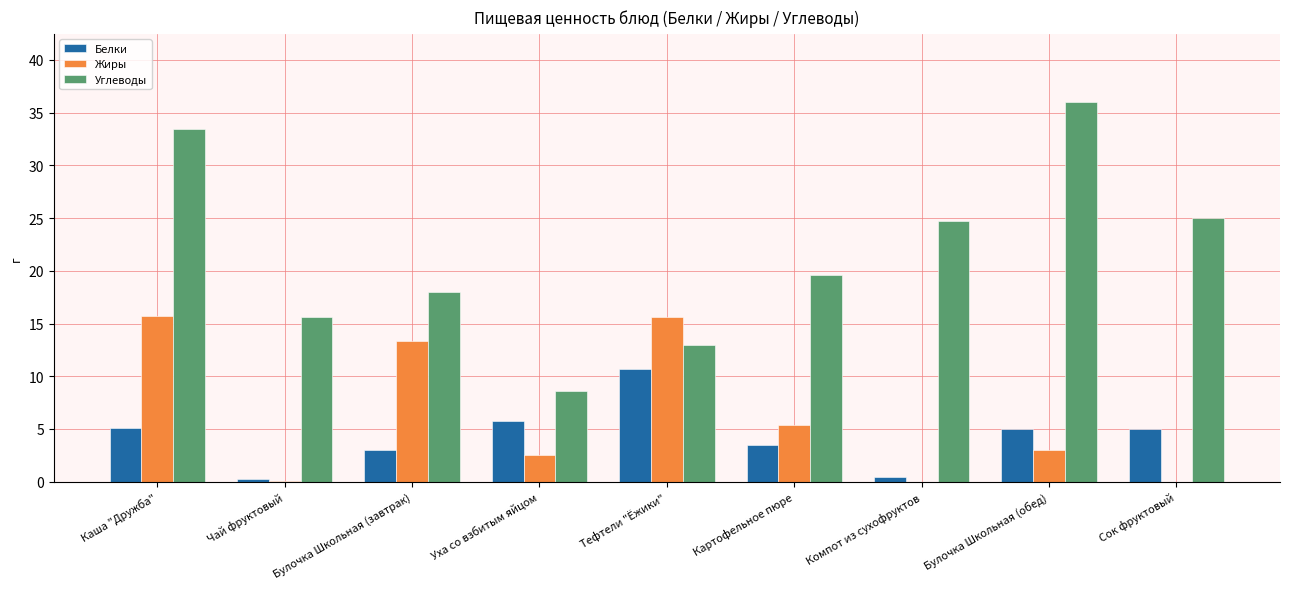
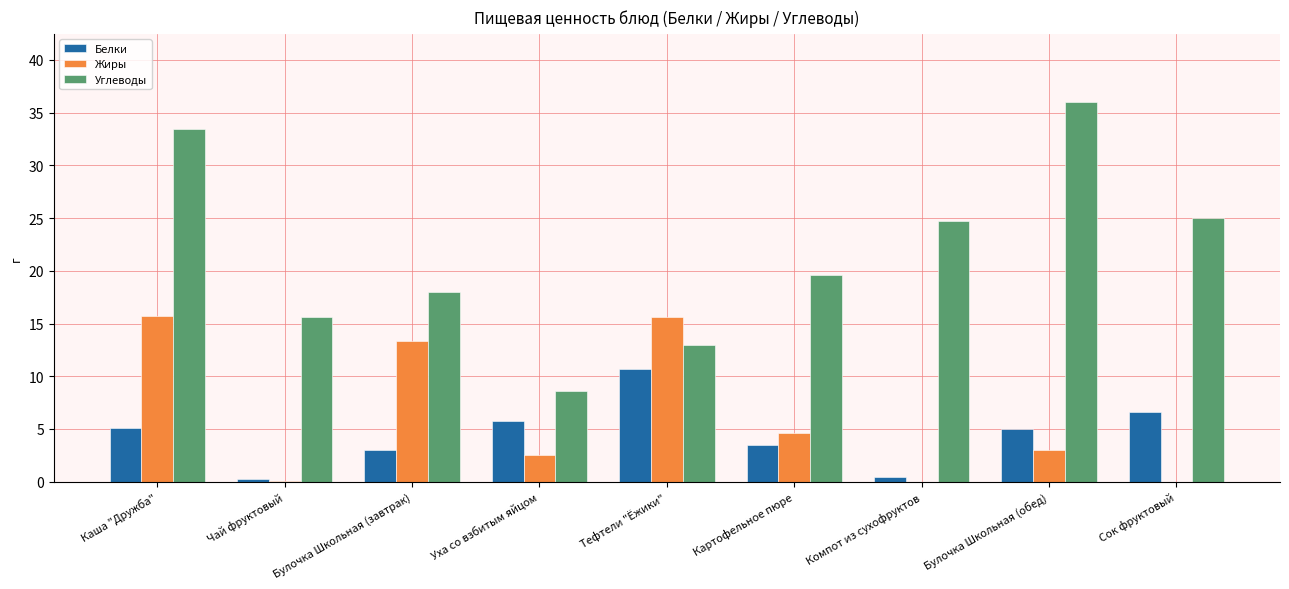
Жиры, Картофельное пюре: 5.4 -> 4.6
Белки, Сок фруктовый: 5.0 -> 6.6
